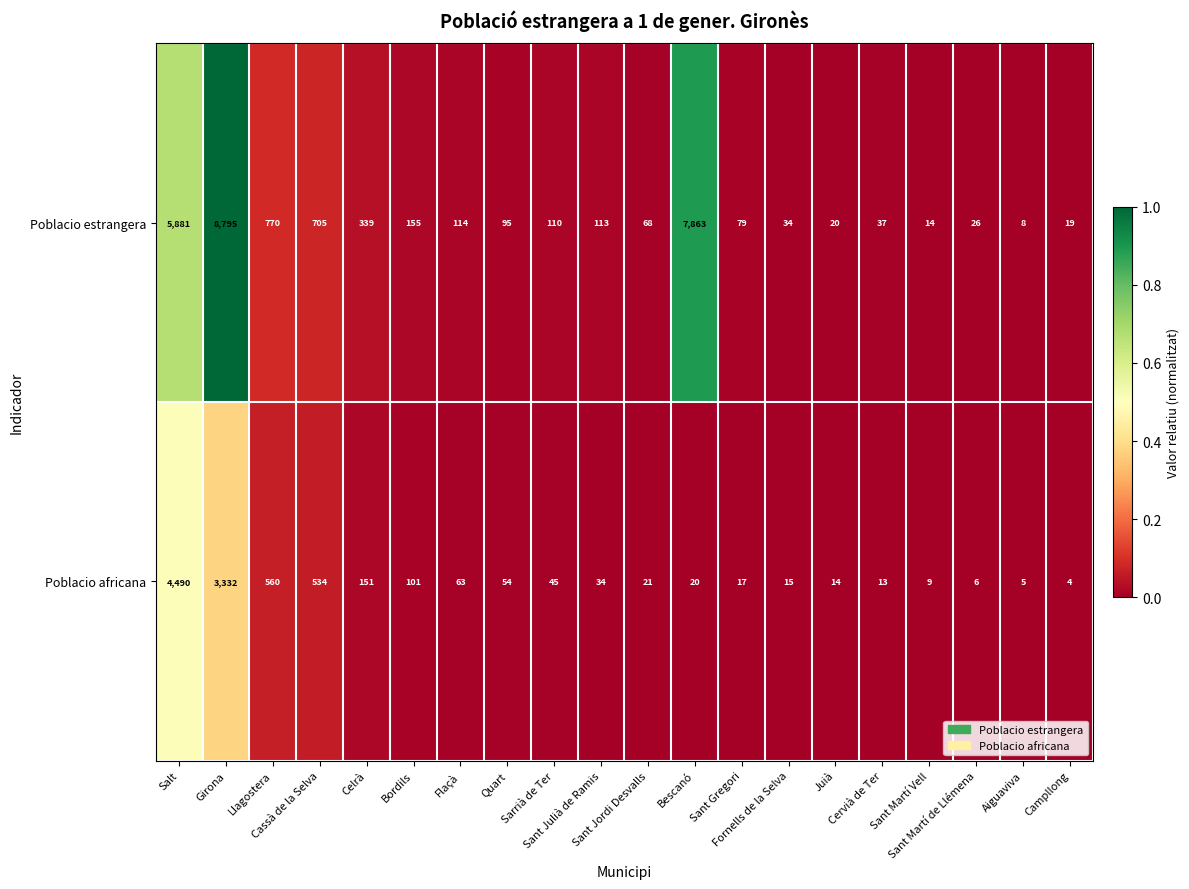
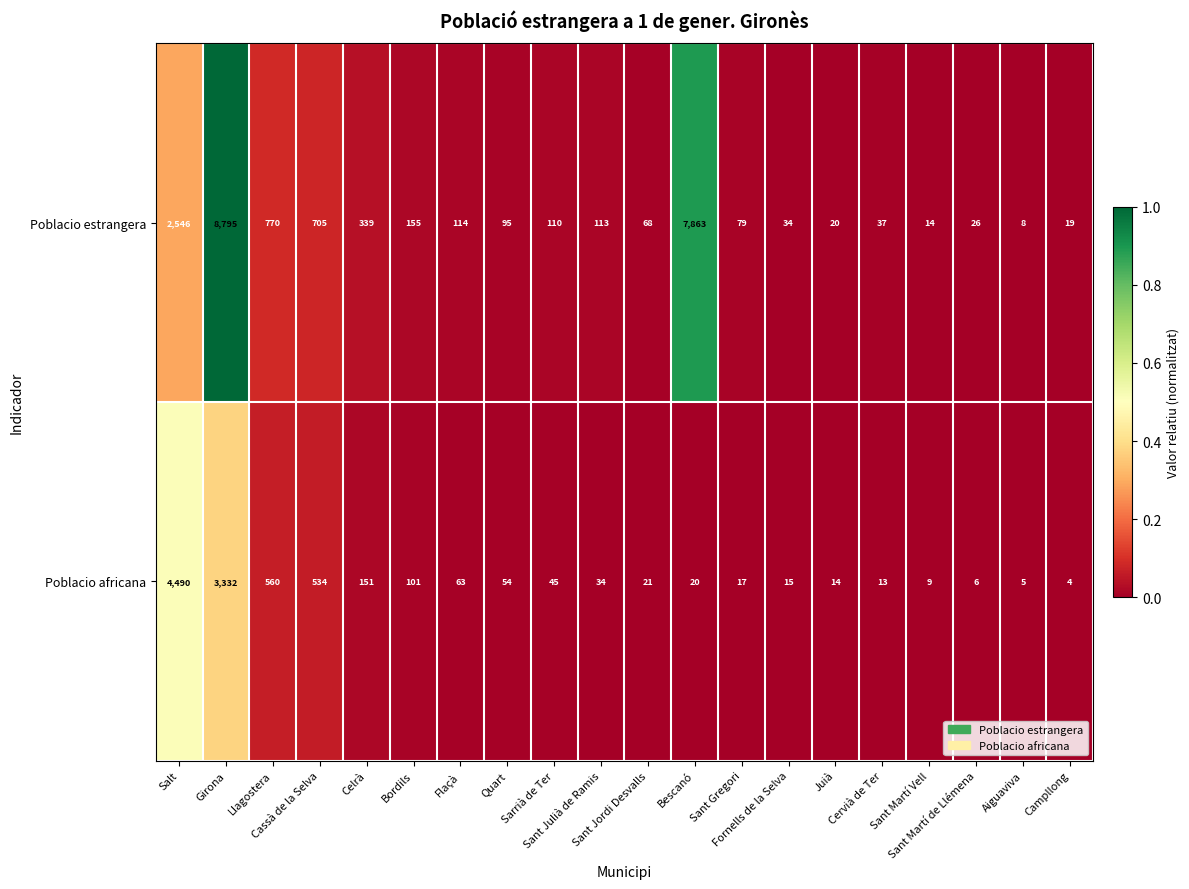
Poblacio estrangera, Salt: 5,881 -> 2,546
